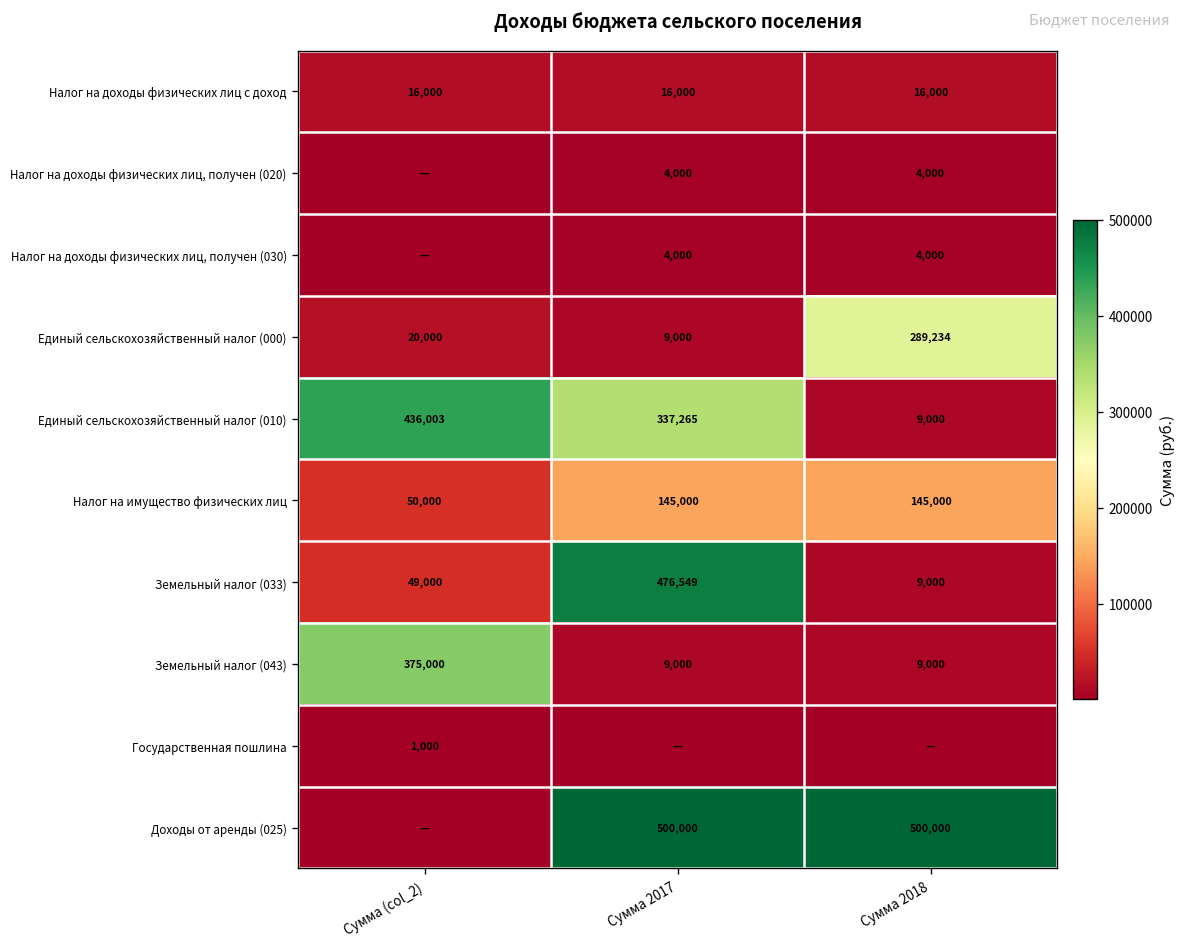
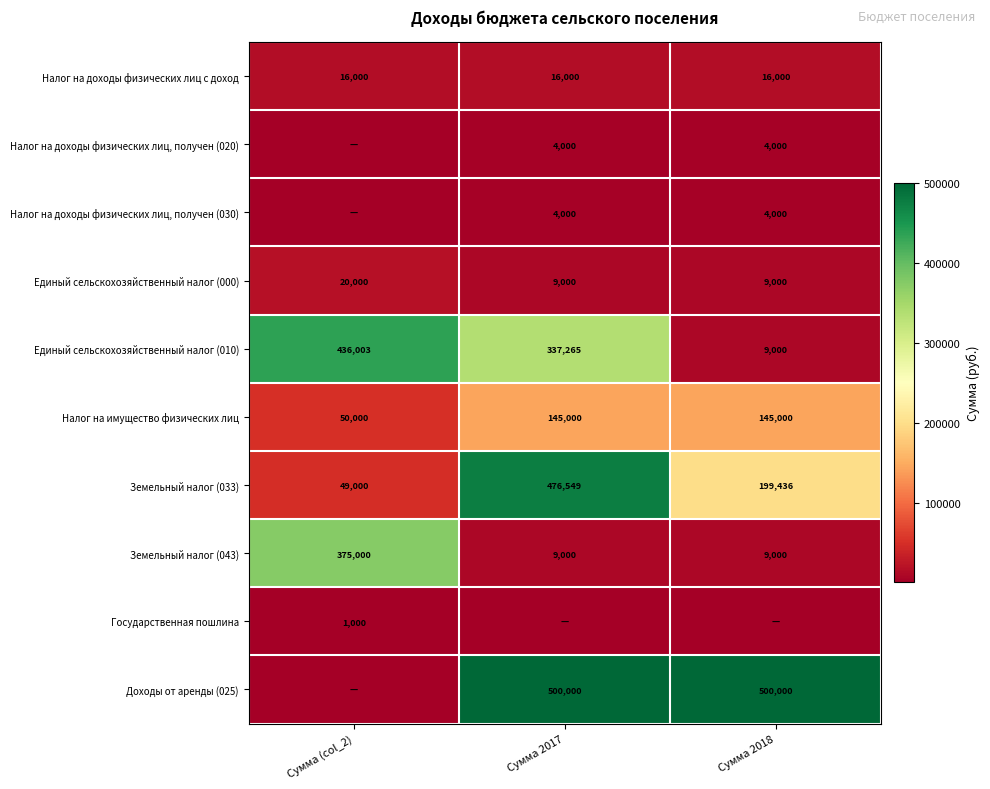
Единый сельскохозяйственный налог (000), Сумма 2018: 289,234 -> 9,000
Земельный налог (033), Сумма 2018: 9,000 -> 199,436
